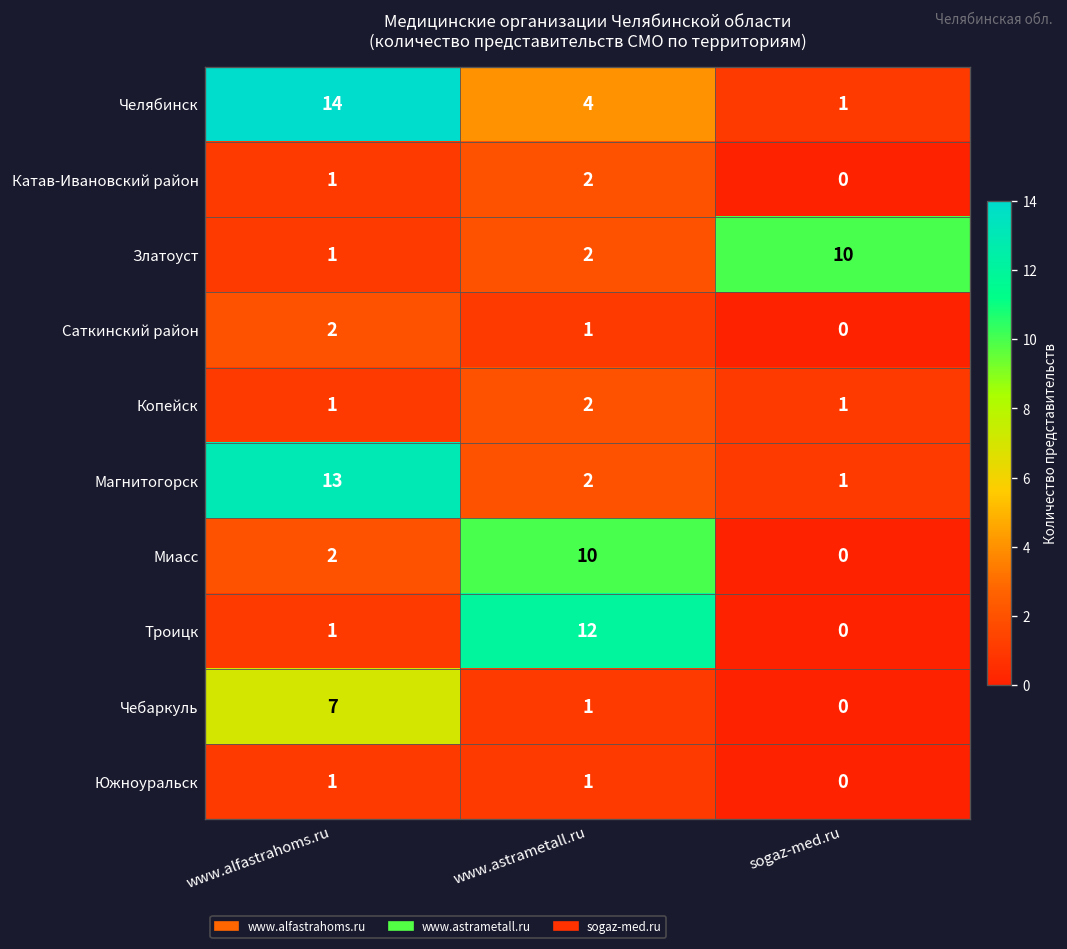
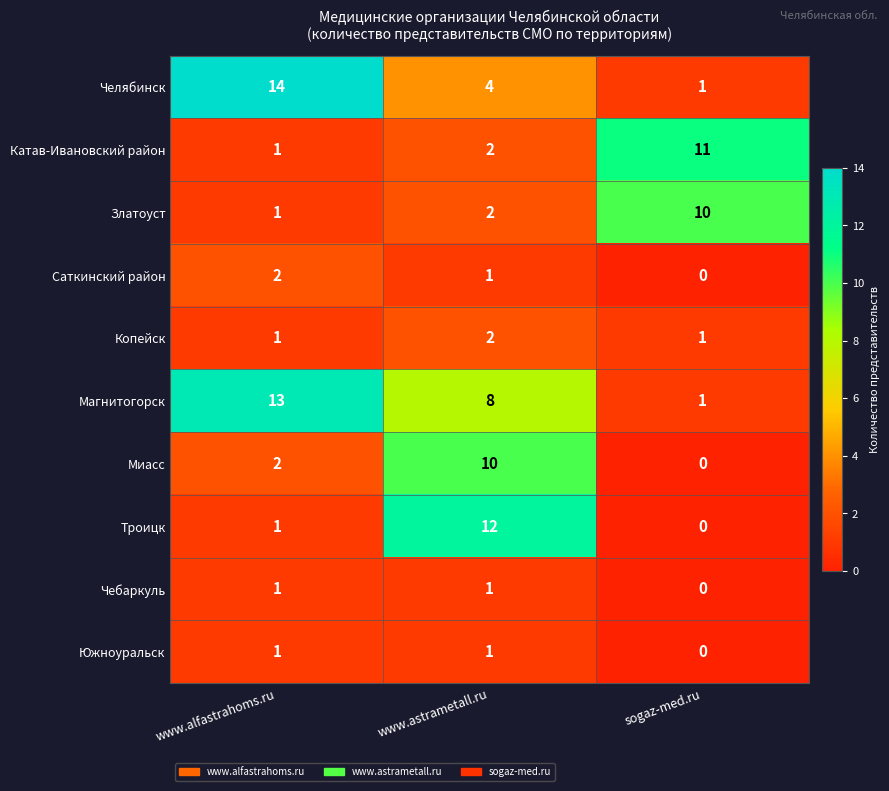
Катав-Ивановский район, sogaz-med.ru: 0 -> 11
Магнитогорск, www.astrametall.ru: 2 -> 8
Чебаркуль, www.alfastrahoms.ru: 7 -> 1
